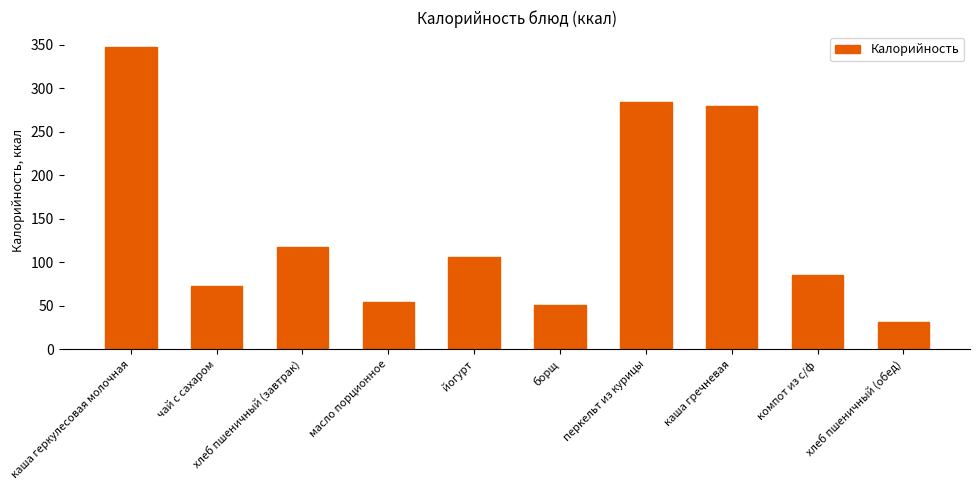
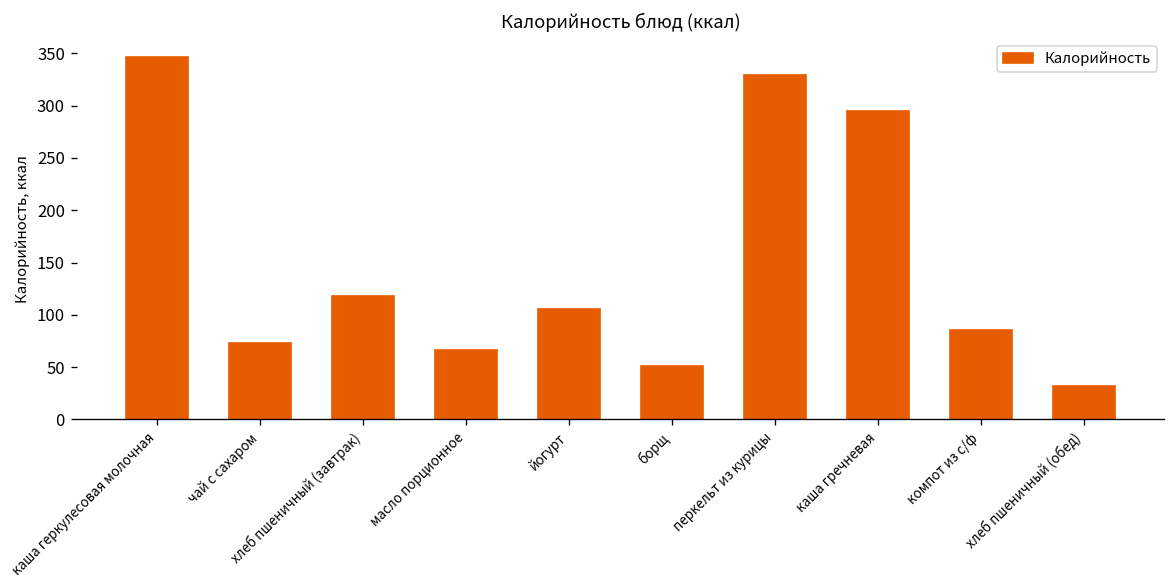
масло порционное: 50 -> 70
перкельт из курицы: 280 -> 330
каша гречневая: 280 -> 300
